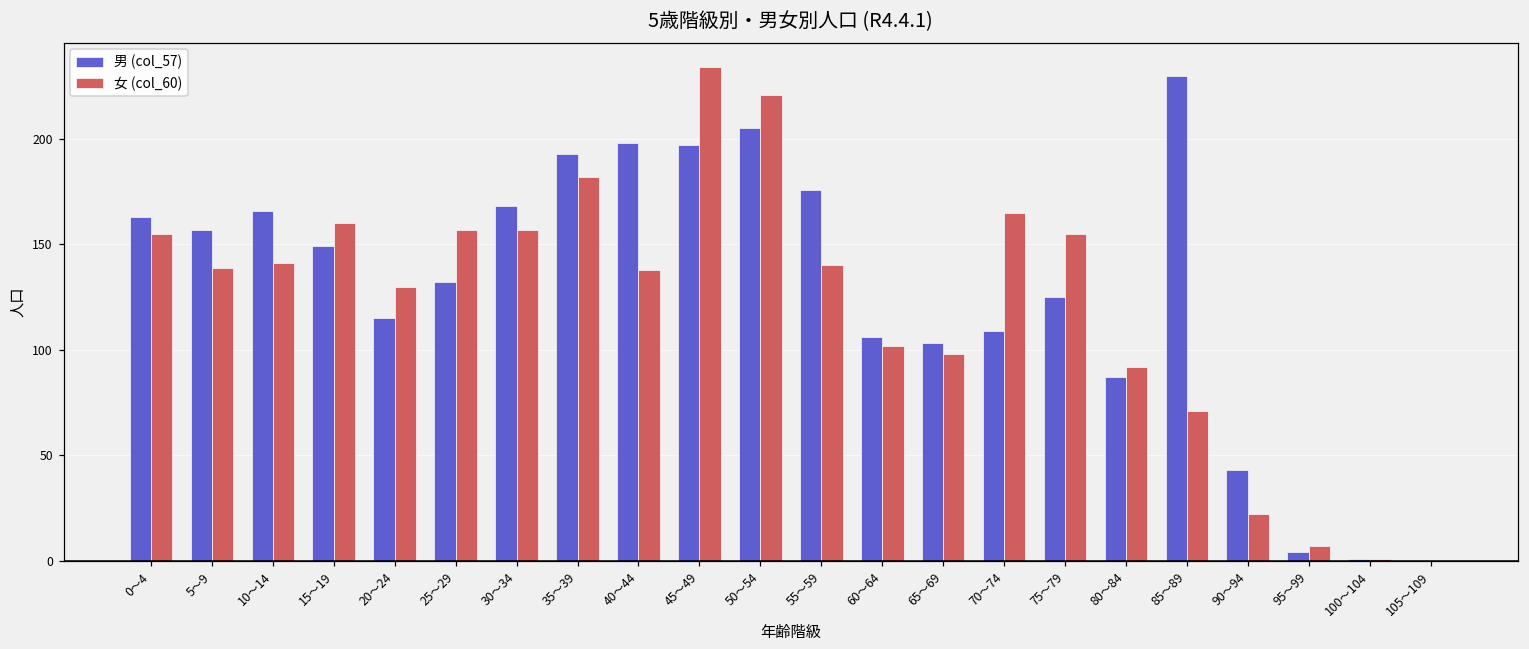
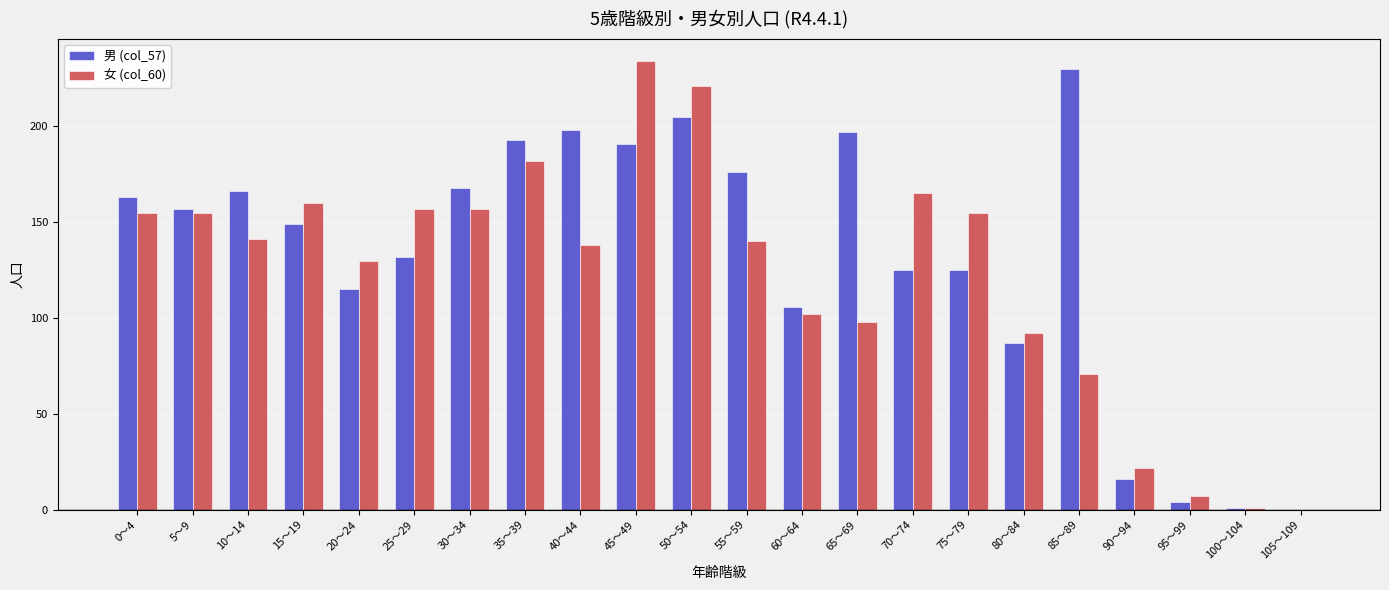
女 (col_60), 5～9: 139 -> 155
男 (col_57), 45～49: 197 -> 191
男 (col_57), 65～69: 103 -> 197
男 (col_57), 70～74: 109 -> 125
男 (col_57), 90～94: 43 -> 16
